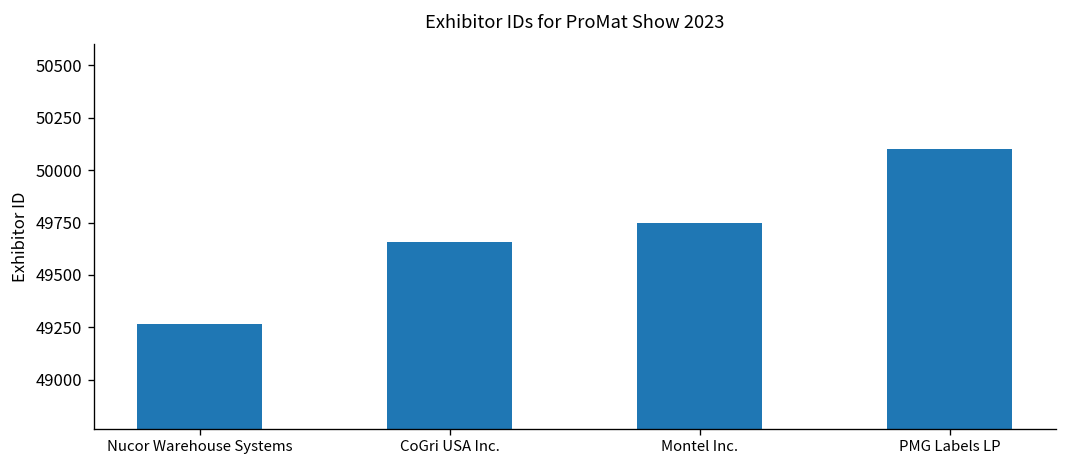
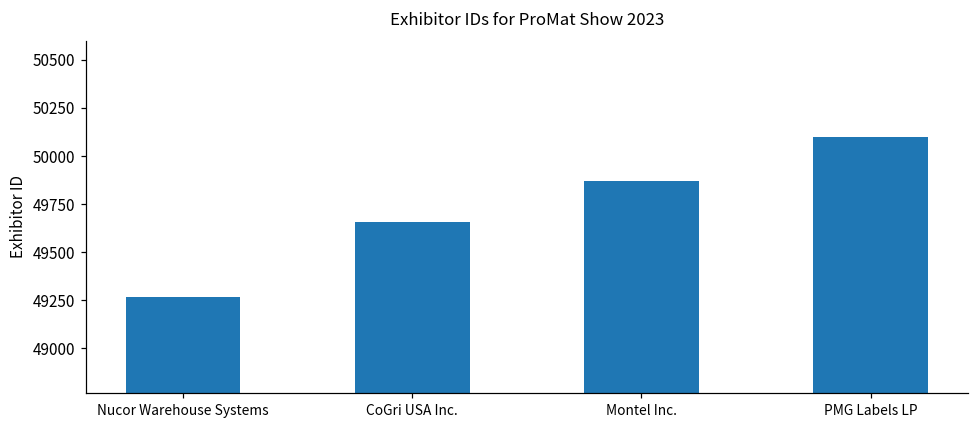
Montel Inc.: 49750 -> 49870
